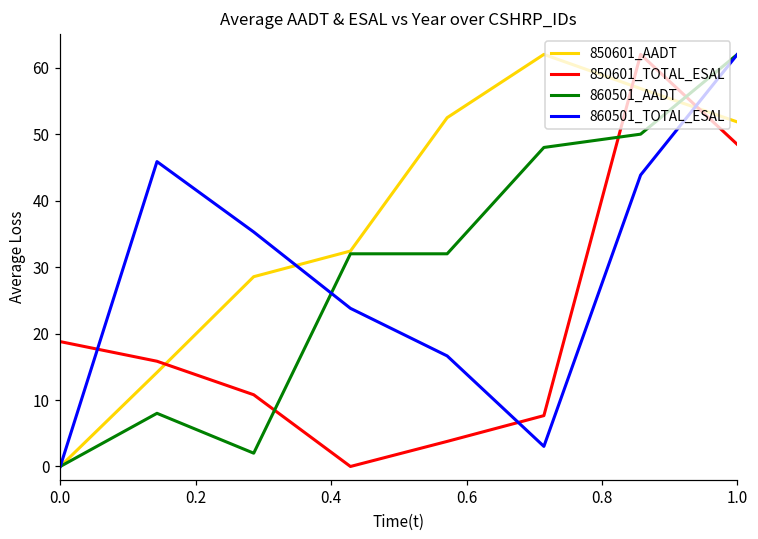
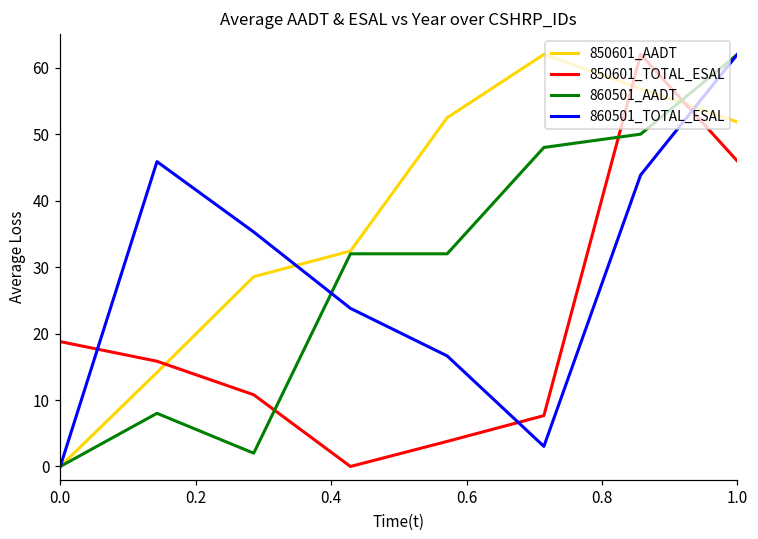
850601_TOTAL_ESAL, 1.0: 48 -> 46
